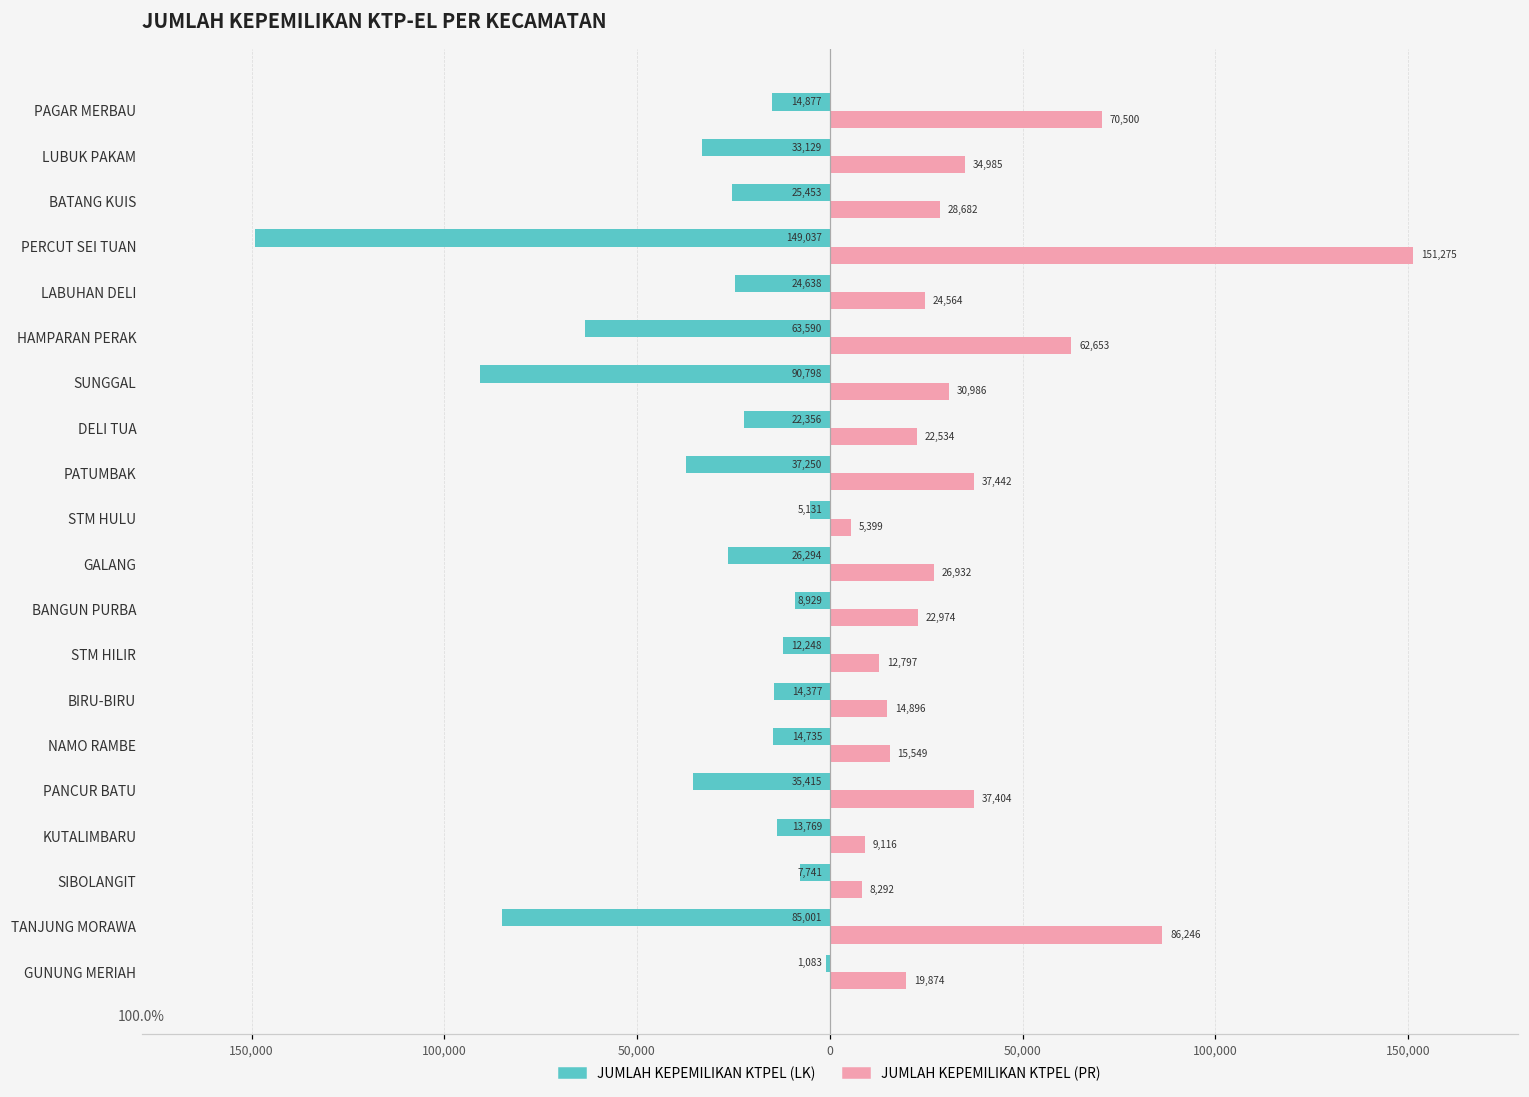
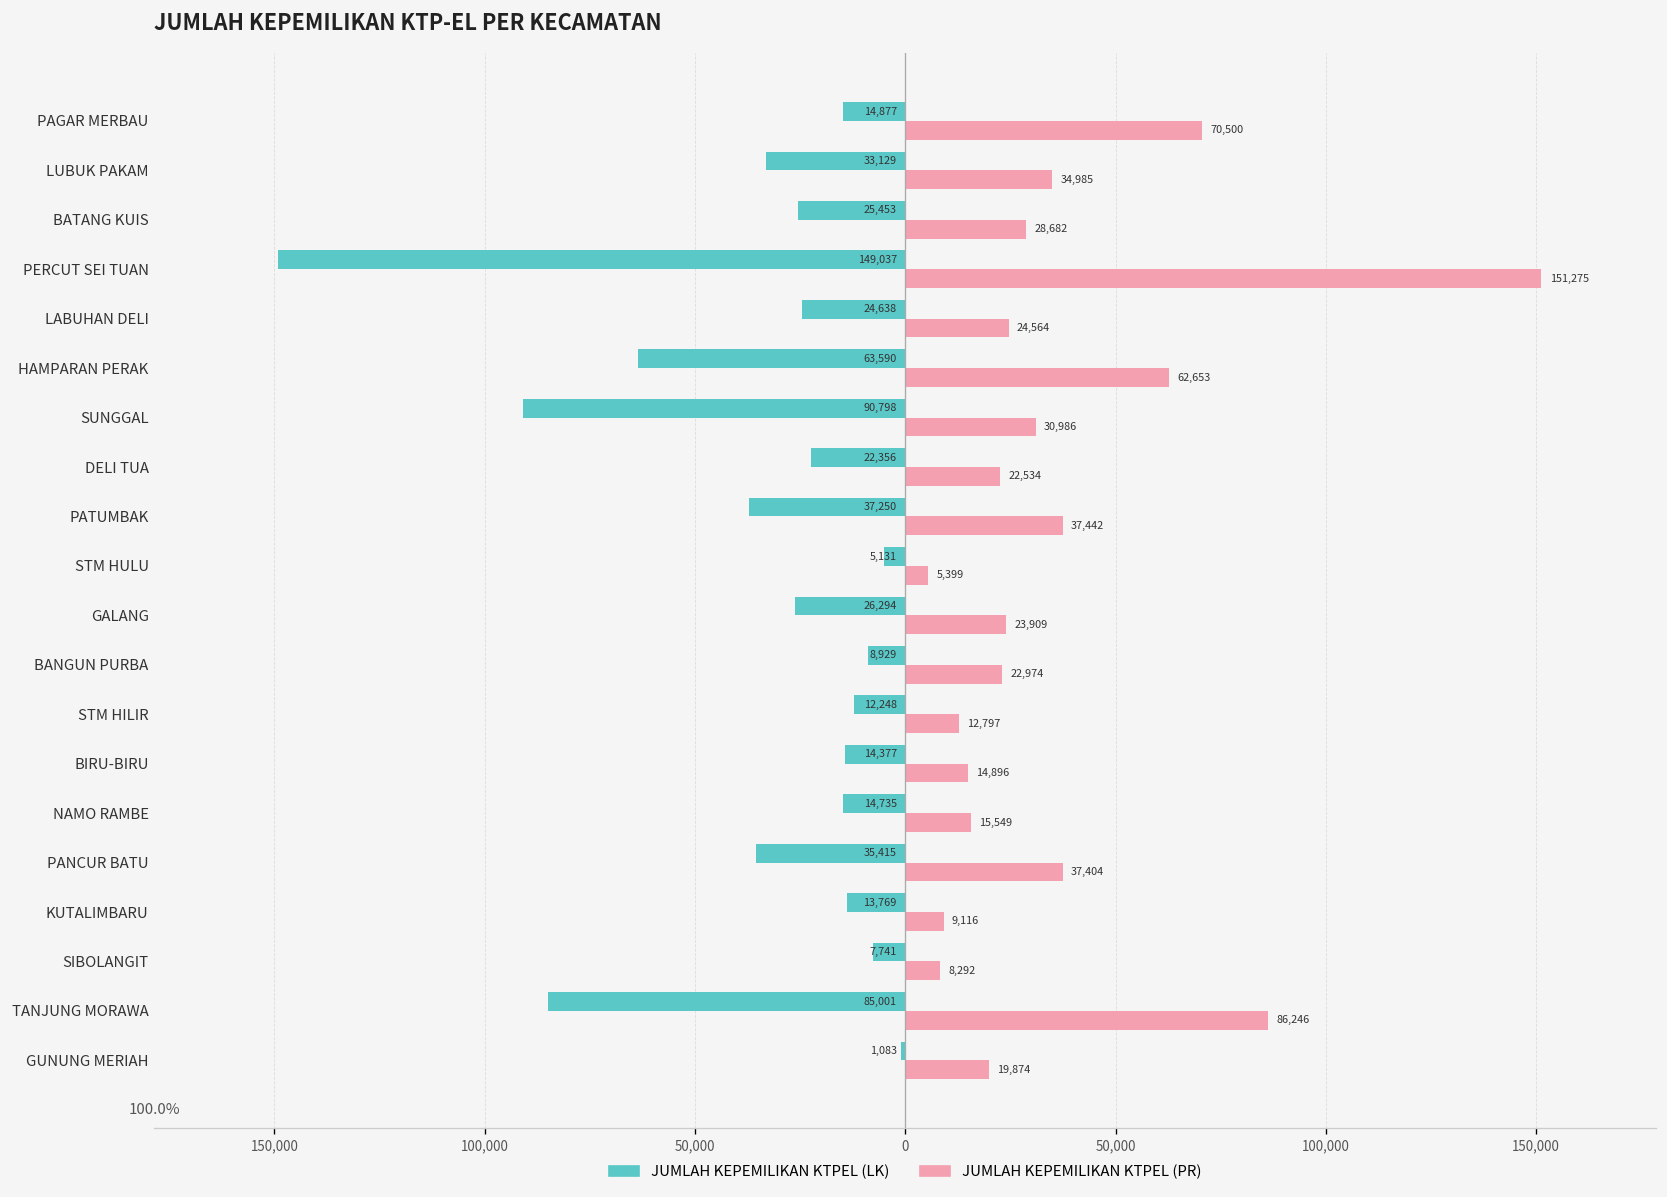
JUMLAH KEPEMILIKAN KTPEL (PR), GALANG: 26,932 -> 23,909
